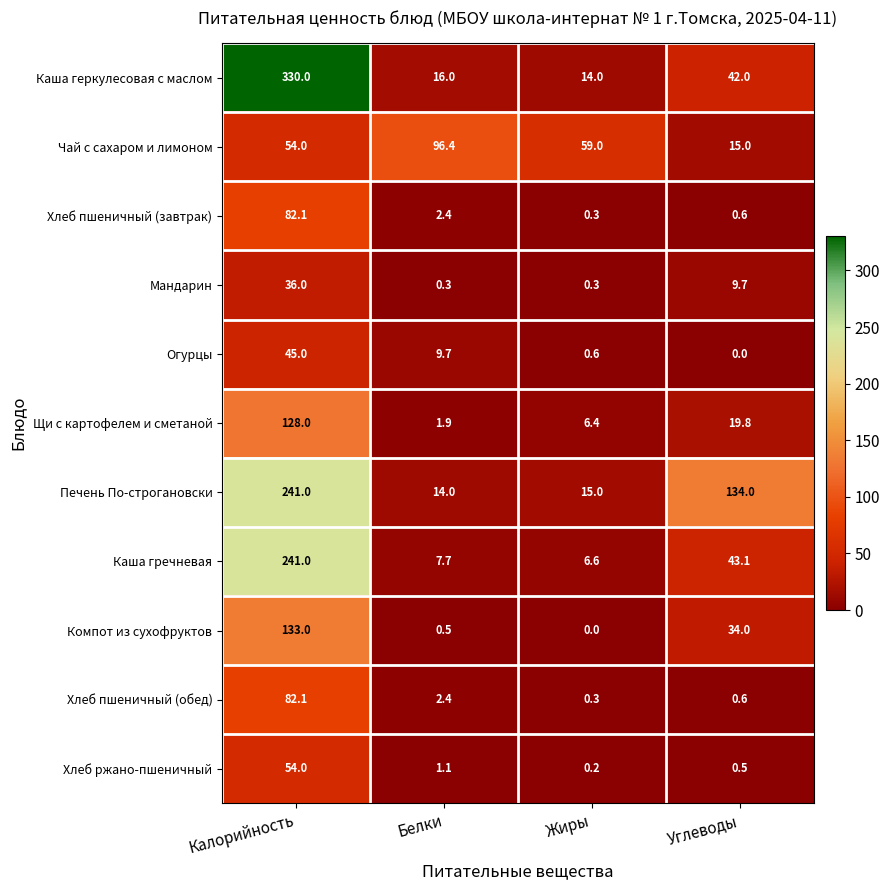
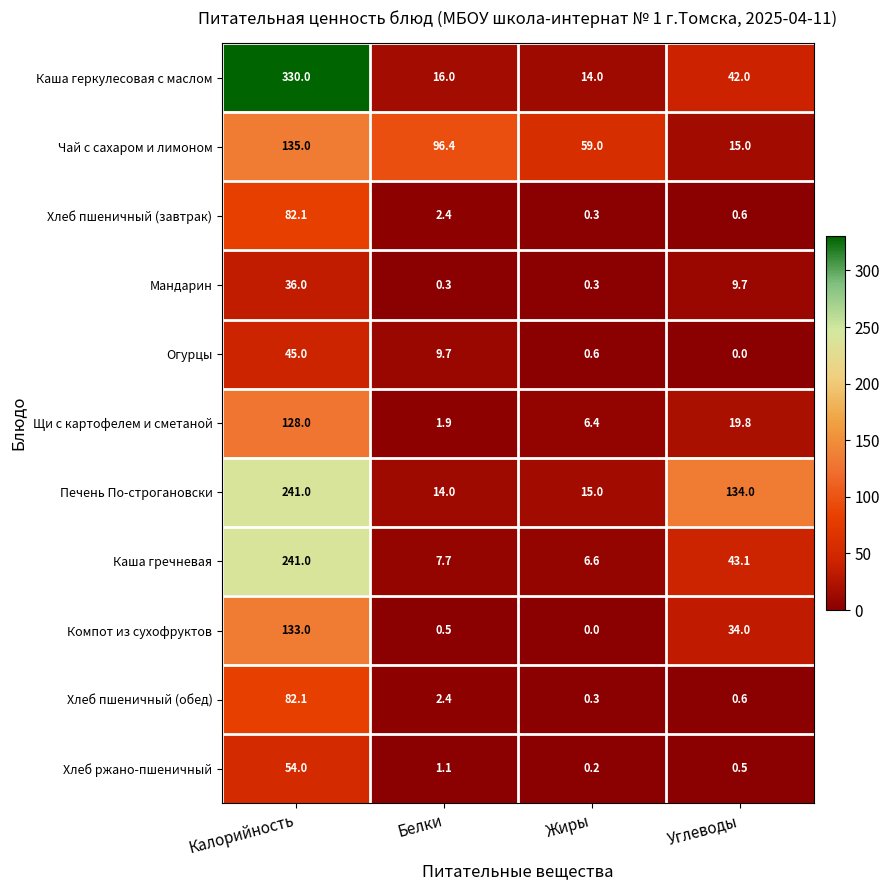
Чай с сахаром и лимоном, Калорийность: 54.0 -> 135.0
